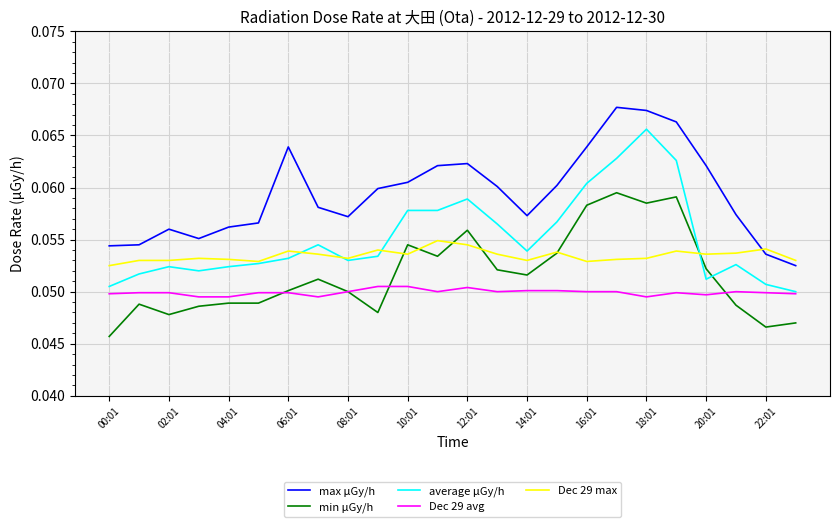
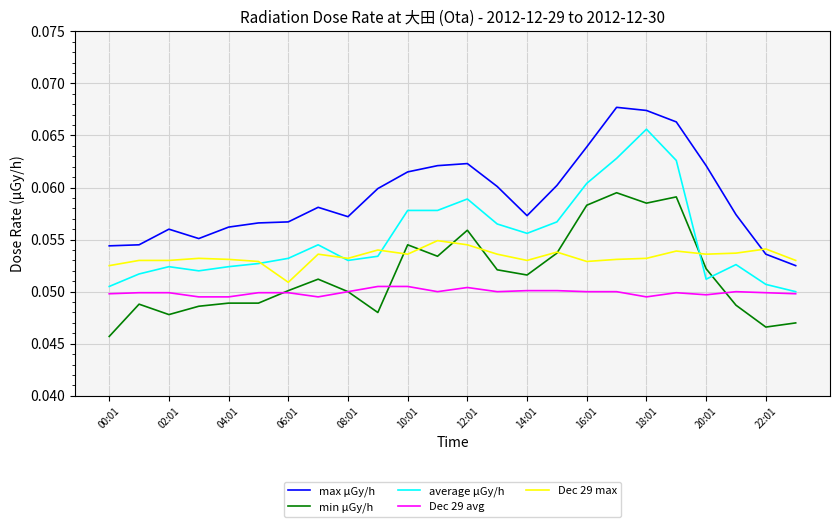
max μGy/h, 06:01: 0.0639 -> 0.0567
Dec 29 max, 06:01: 0.0539 -> 0.0509
max μGy/h, 10:01: 0.0605 -> 0.0615
average μGy/h, 14:01: 0.0539 -> 0.0556
